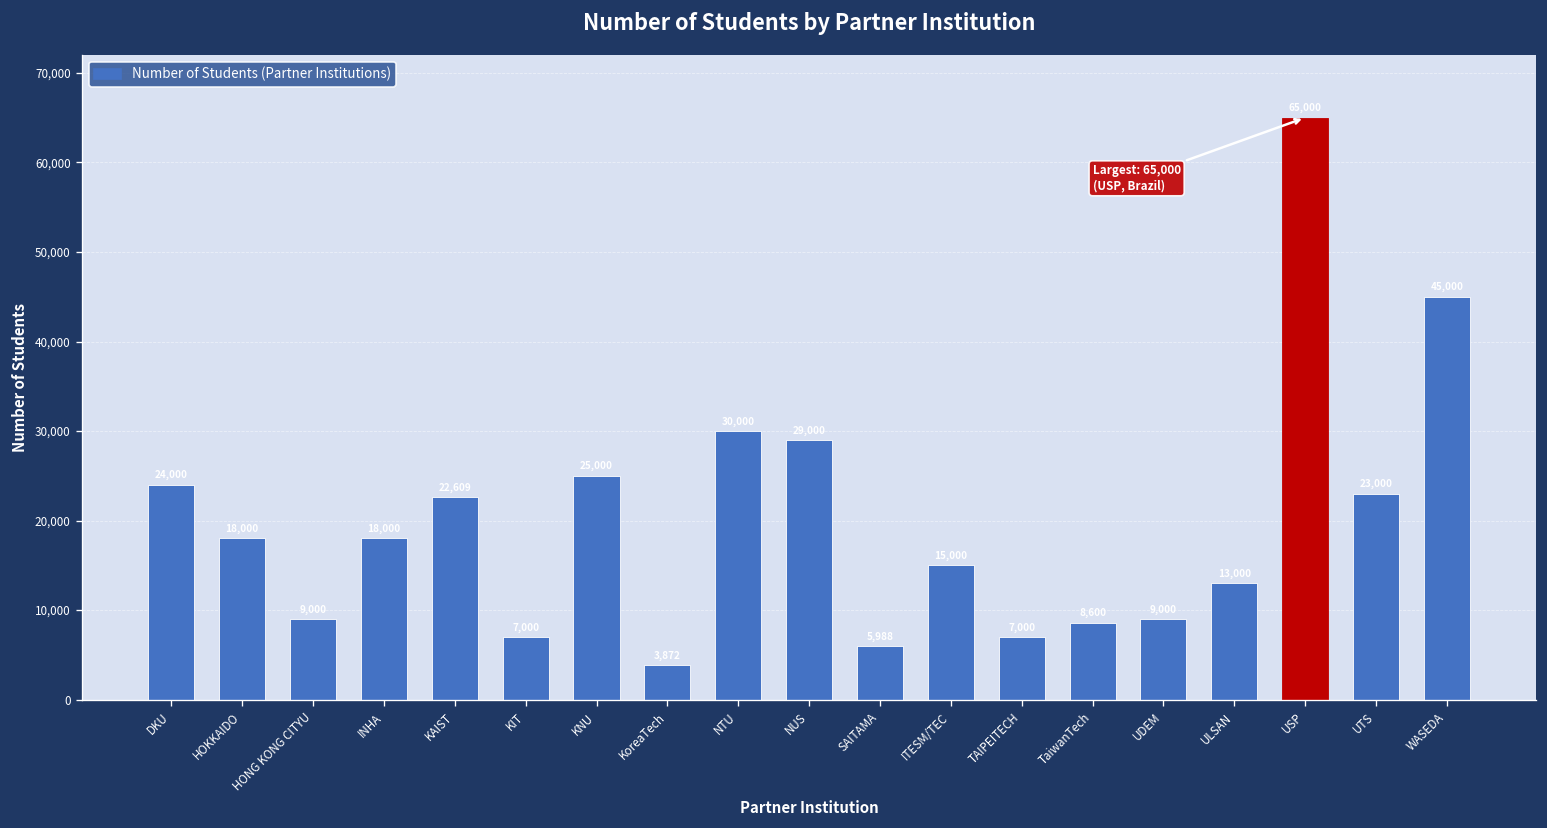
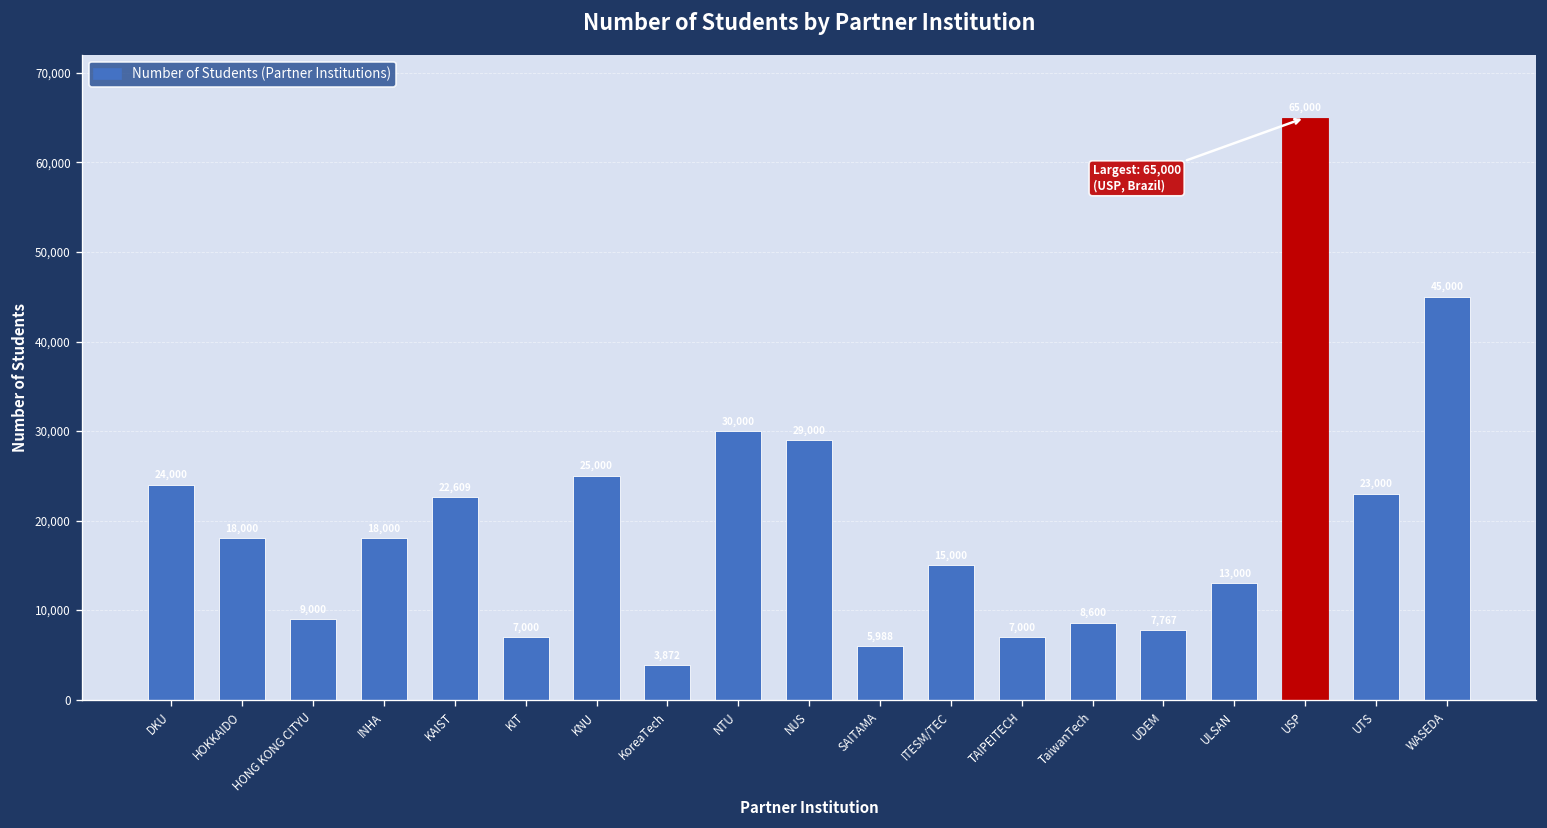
UDEM: 9,000 -> 8,000
